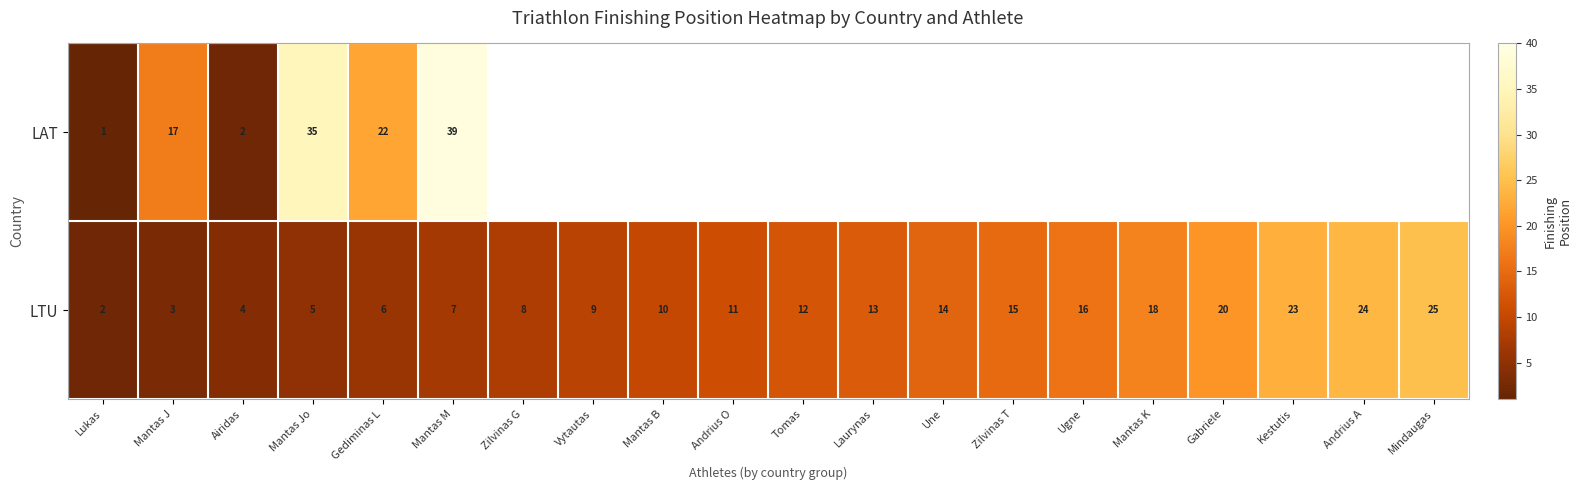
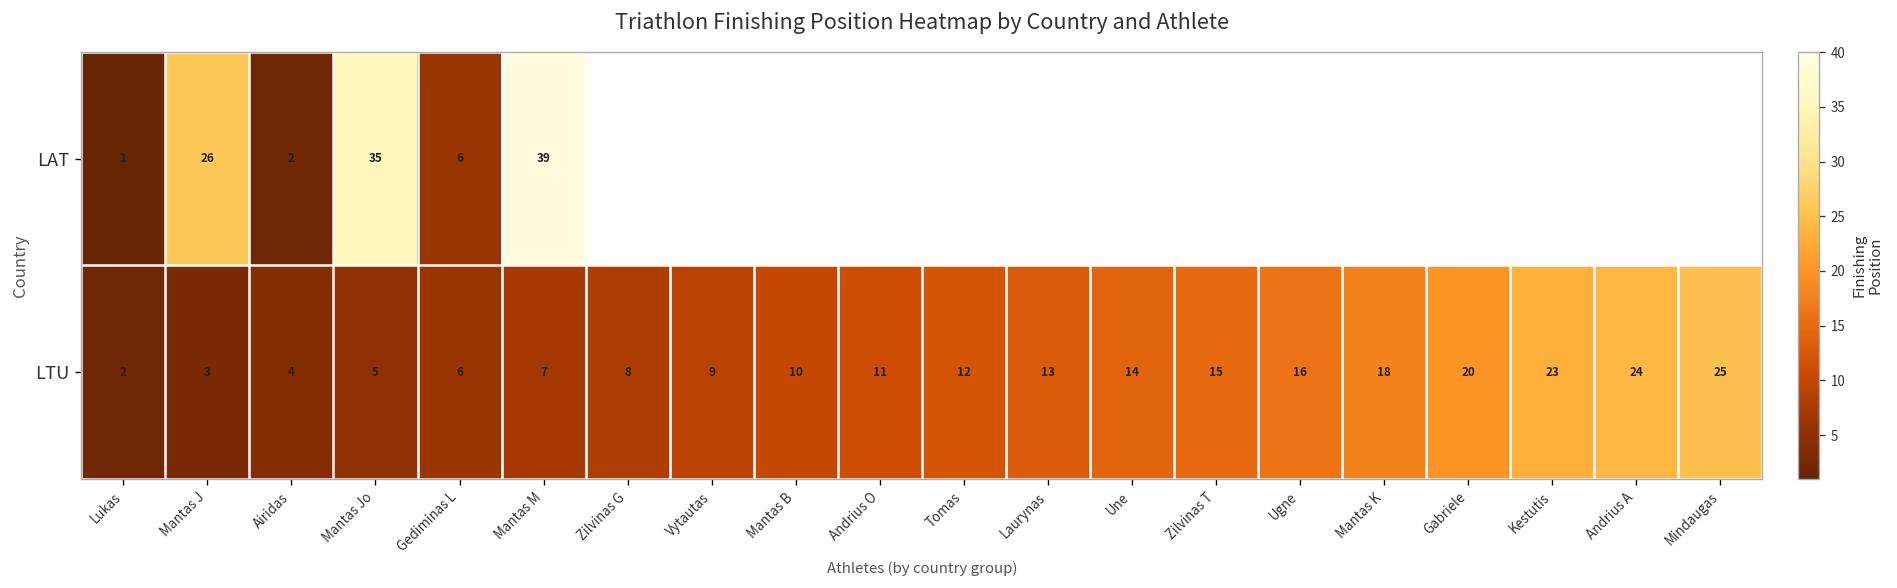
LAT, Mantas J: 17 -> 26
LAT, Gediminas L: 22 -> 6
